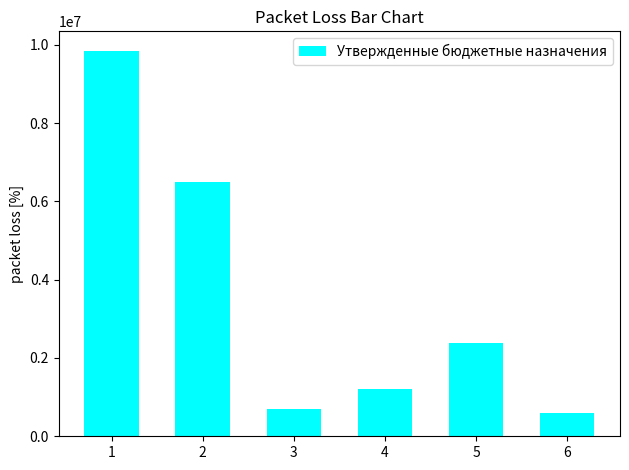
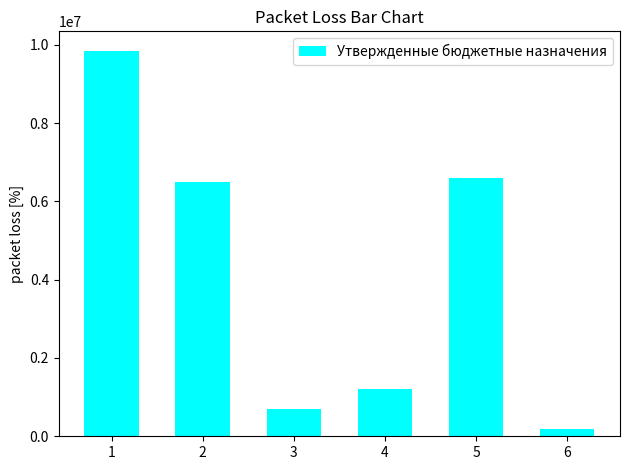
5: 2400000 -> 6600000
6: 600000 -> 200000
